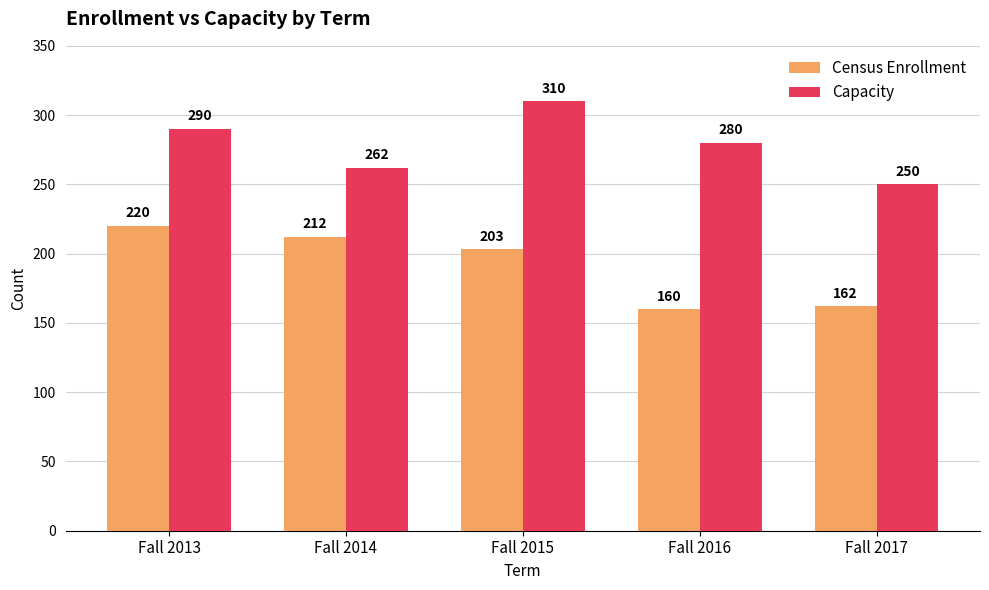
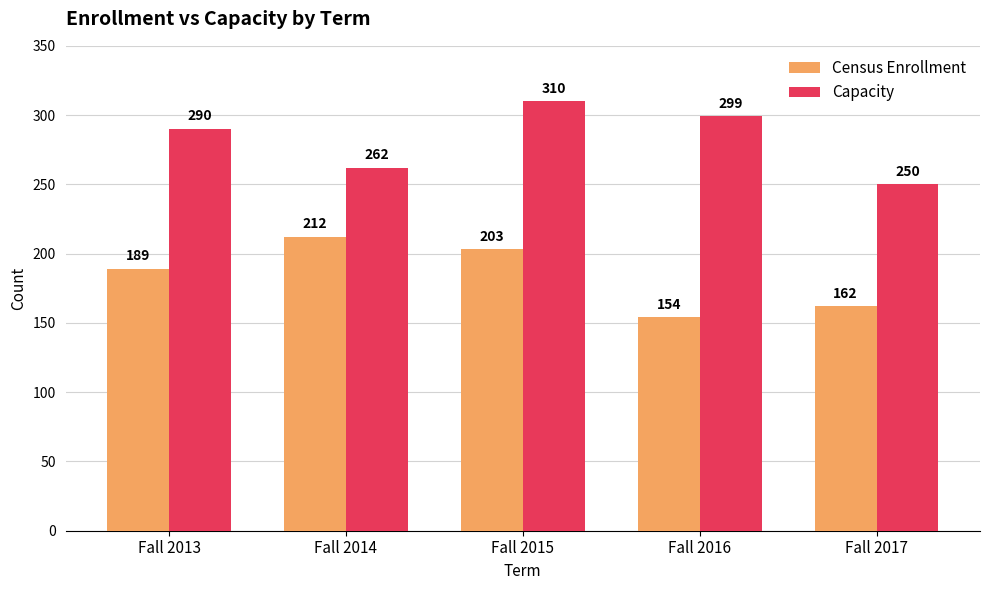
Census Enrollment, Fall 2013: 220 -> 189
Census Enrollment, Fall 2016: 160 -> 154
Capacity, Fall 2016: 280 -> 299
